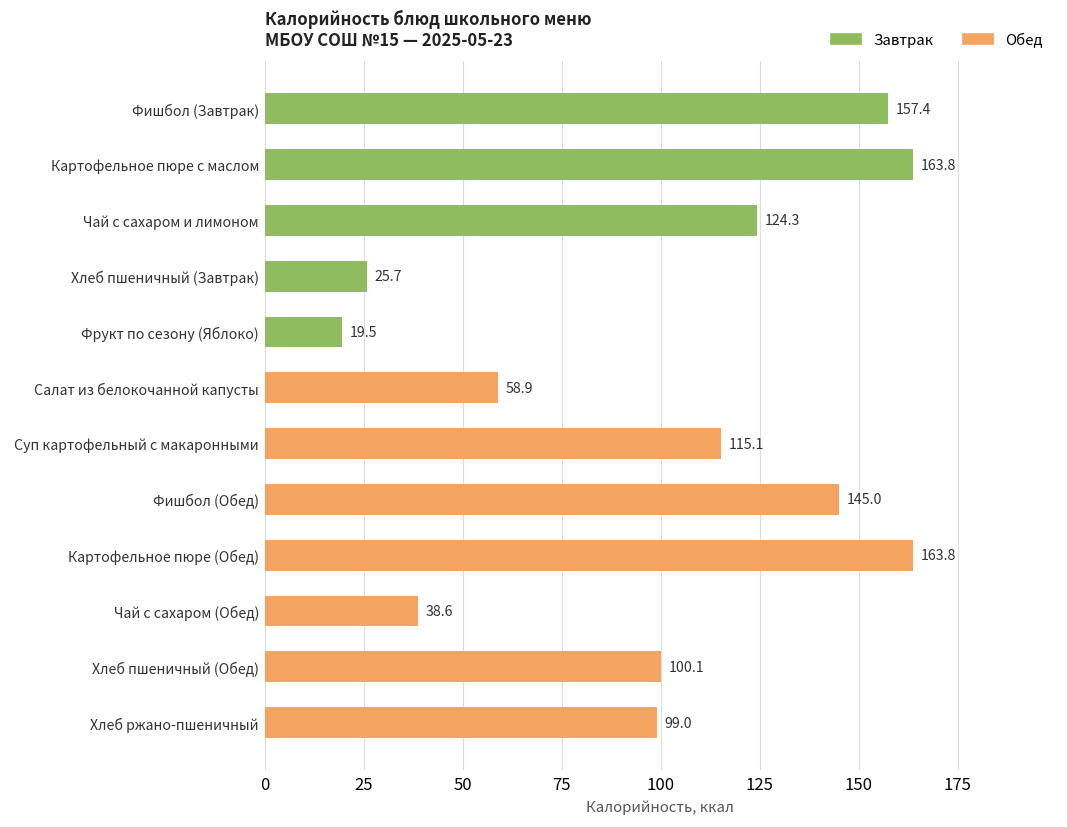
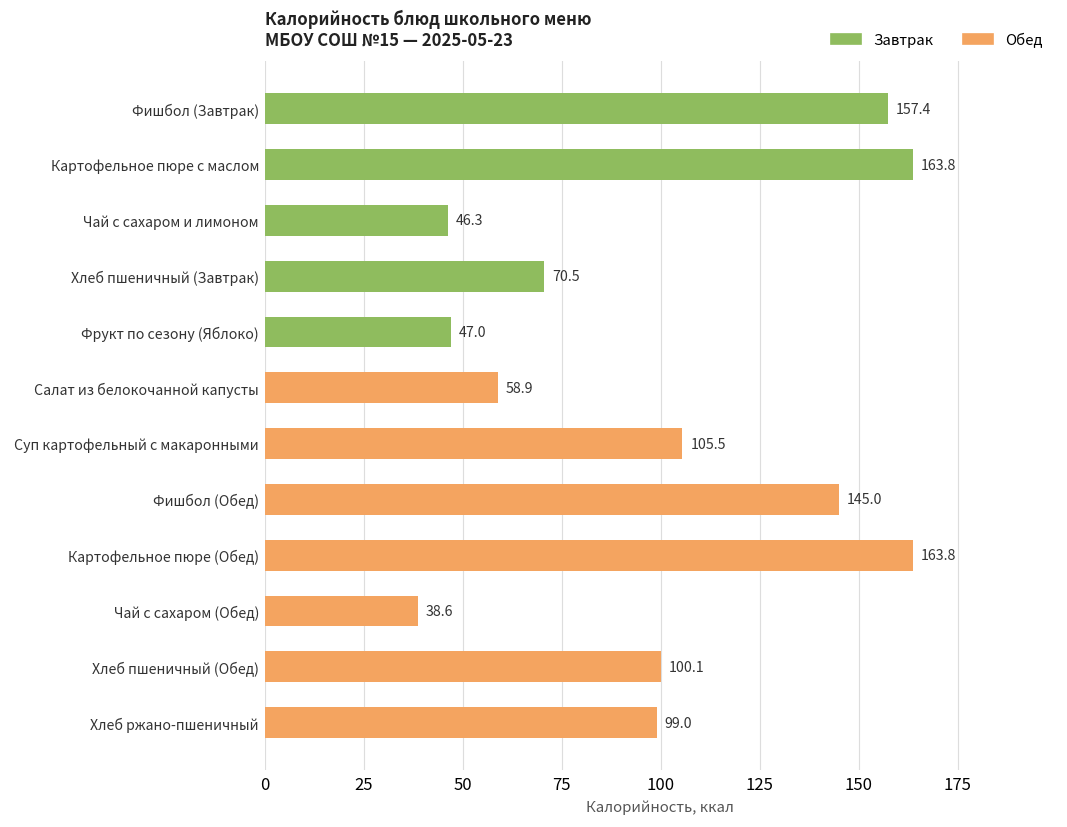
Чай с сахаром и лимоном: 124.3 -> 46.3
Хлеб пшеничный (Завтрак): 25.7 -> 70.5
Фрукт по сезону (Яблоко): 19.5 -> 47.0
Суп картофельный с макаронными: 115.1 -> 105.5
